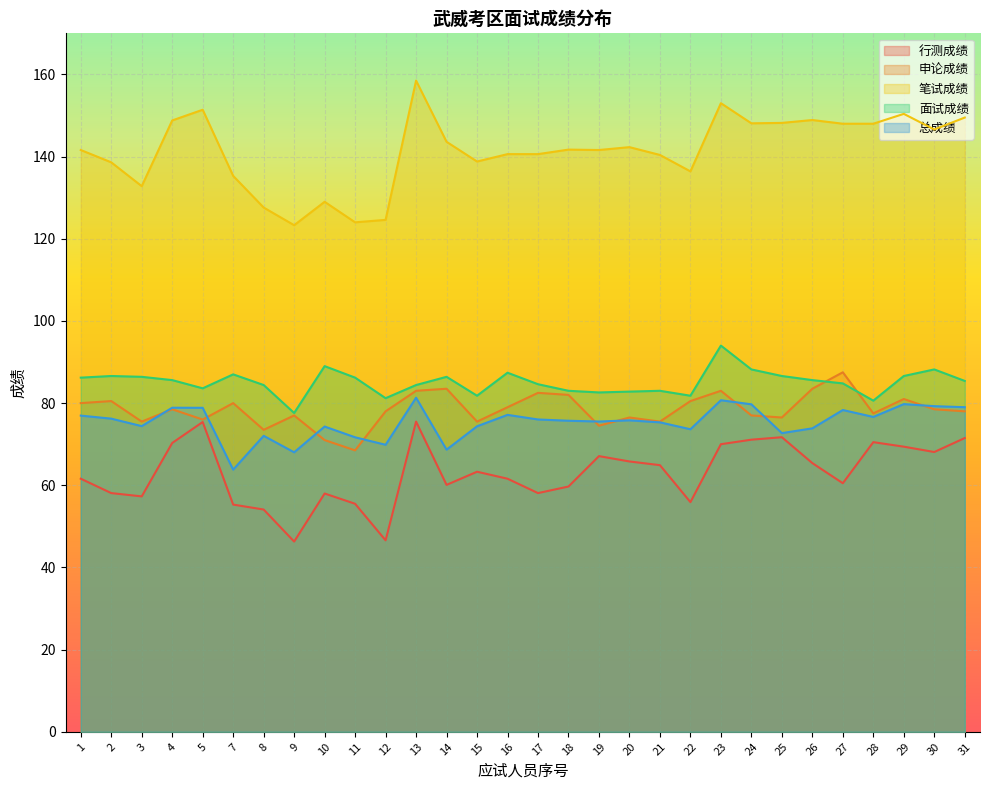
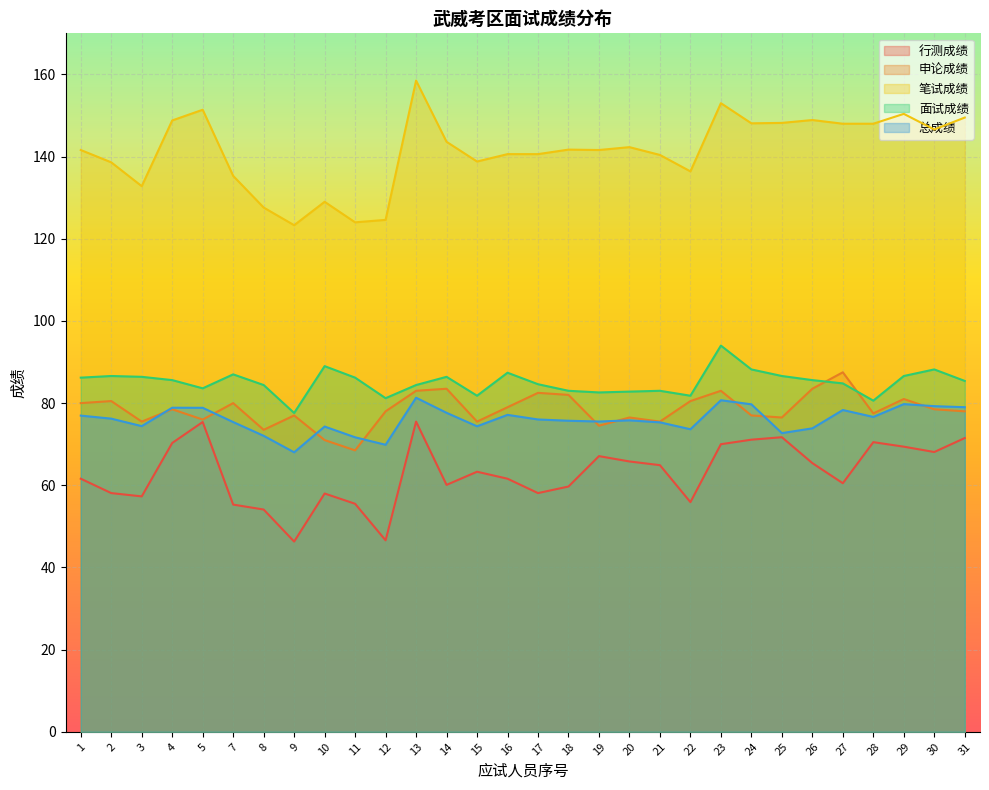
总成绩, 7: 64 -> 75
总成绩, 14: 69 -> 78
